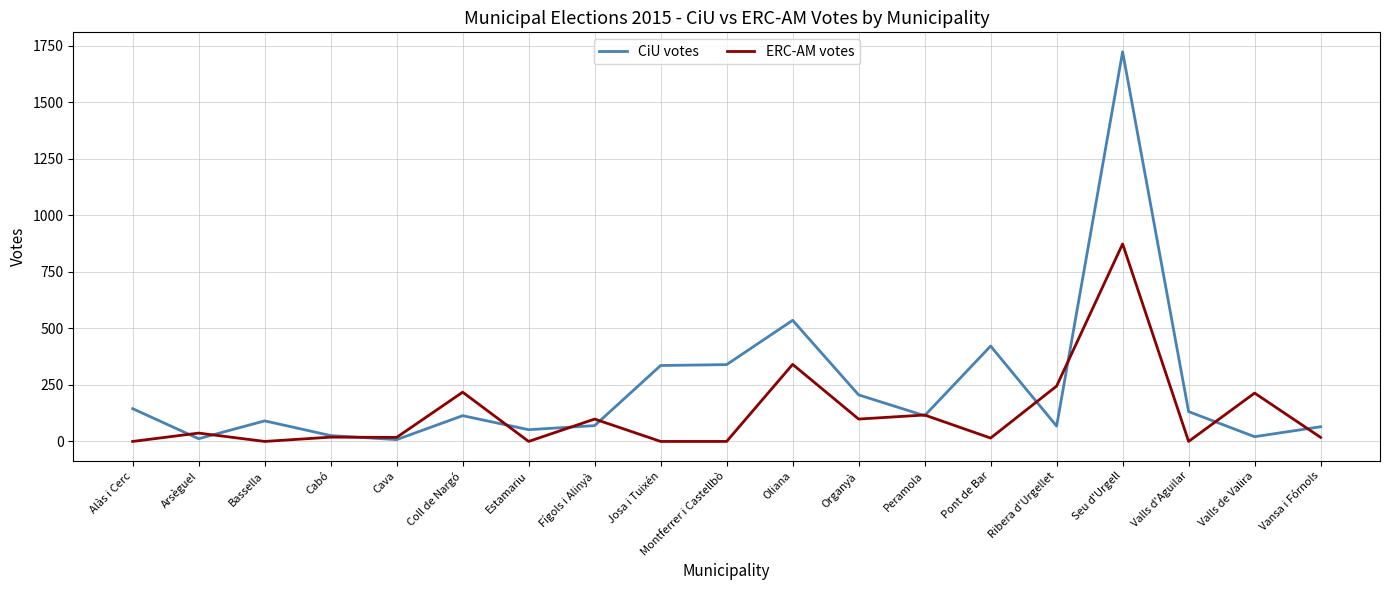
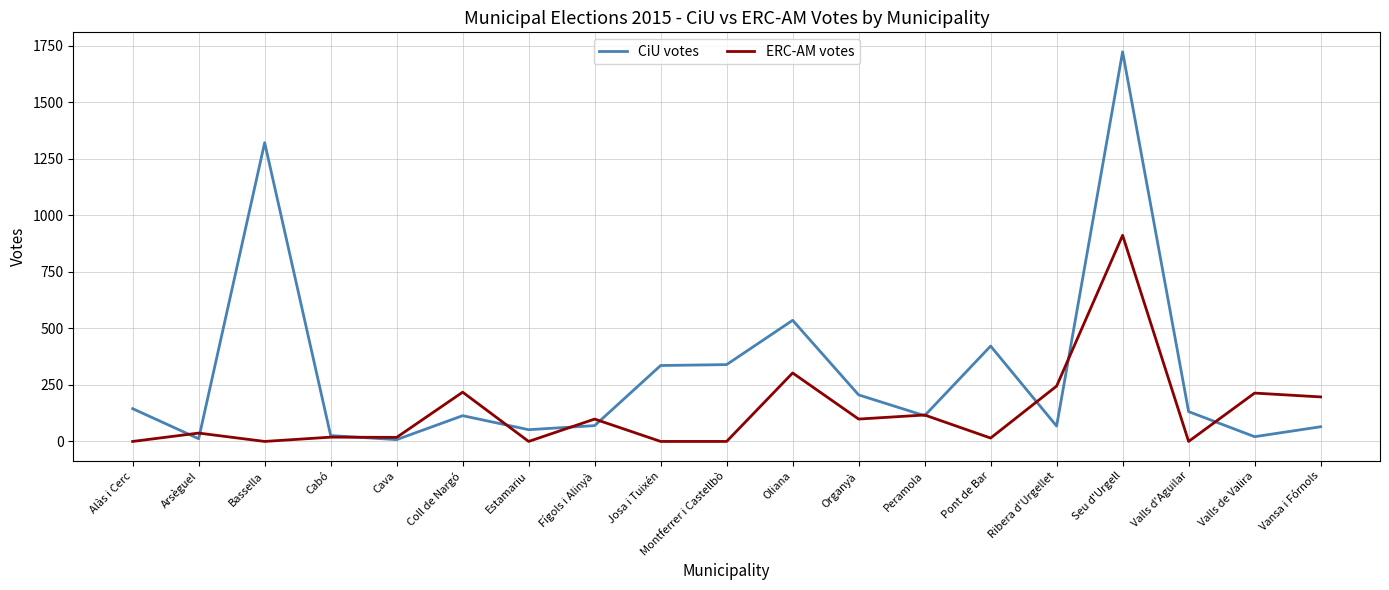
CiU votes, Bassella: 90 -> 1320
ERC-AM votes, Oliana: 340 -> 300
ERC-AM votes, Seu d'Urgell: 870 -> 910
ERC-AM votes, Vansa i Fórnols: 20 -> 200
